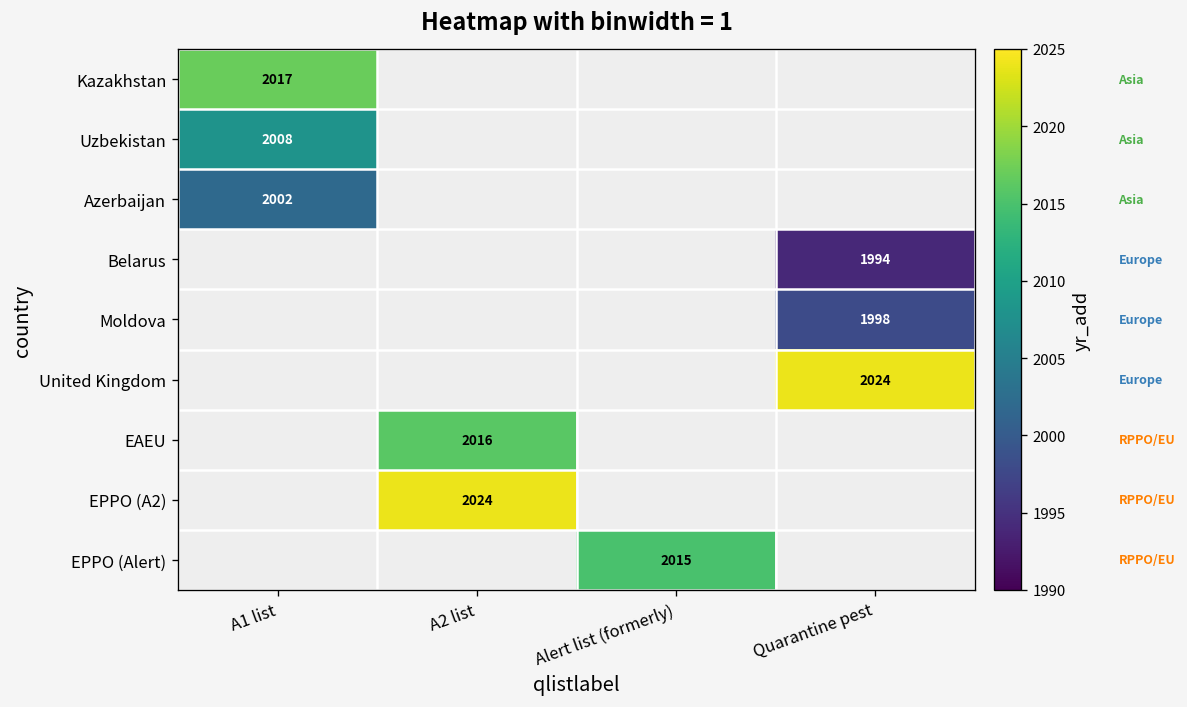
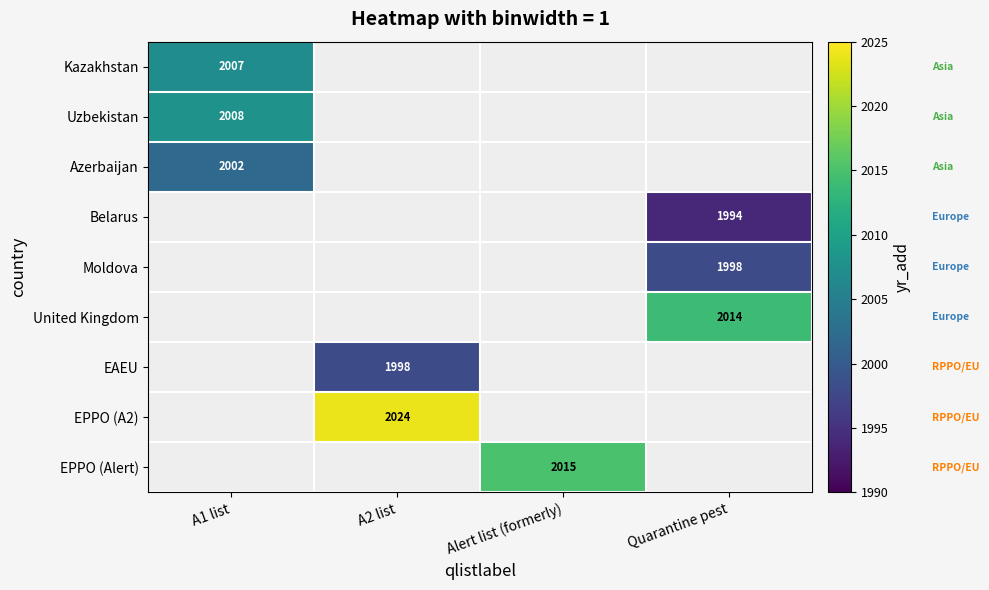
Kazakhstan, A1 list: 2017 -> 2007
United Kingdom, Quarantine pest: 2024 -> 2014
EAEU, A2 list: 2016 -> 1998
